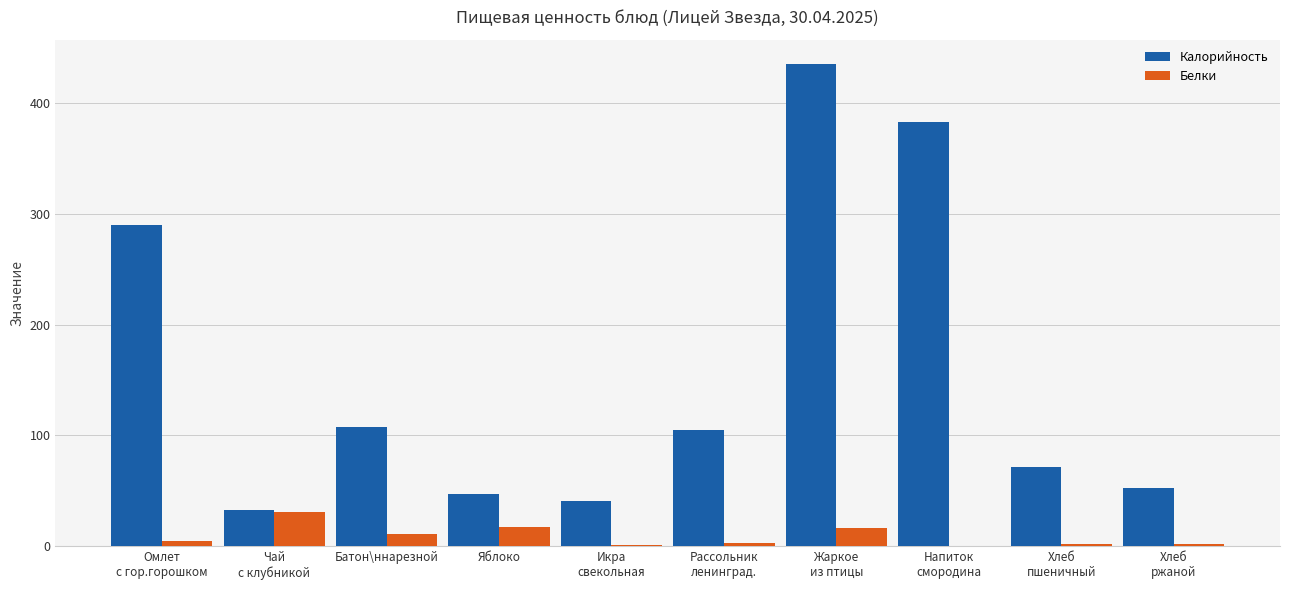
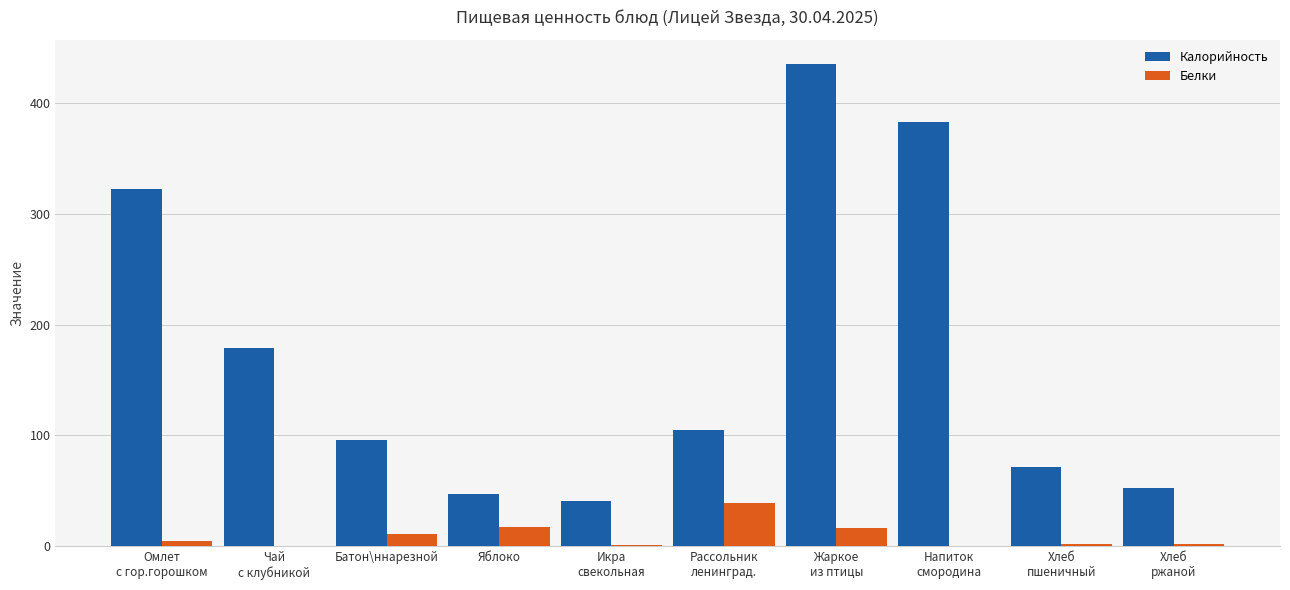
Калорийность, Омлет с гор.горошком: 290 -> 322
Калорийность, Чай с клубникой: 33 -> 179
Белки, Чай с клубникой: 31 -> 0
Калорийность, Батон\ннарезной: 108 -> 96
Белки, Рассольник ленинград.: 3 -> 39
